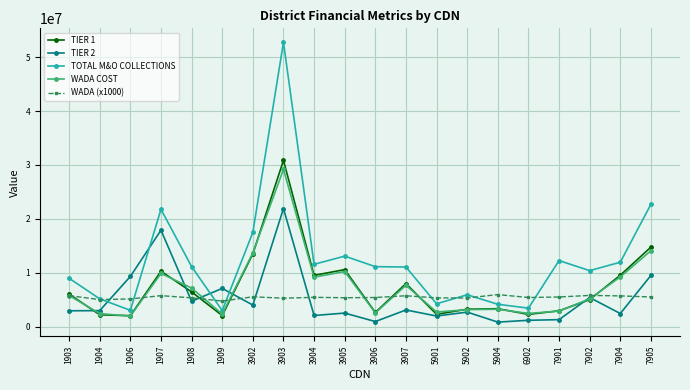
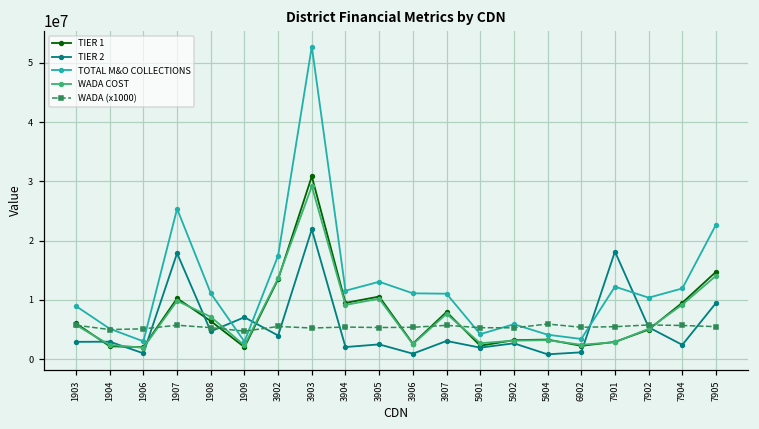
TIER 2, 1906: 9000000 -> 1000000
TOTAL M&O COLLECTIONS, 1907: 22000000 -> 25000000
TIER 2, 7901: 1000000 -> 18000000
